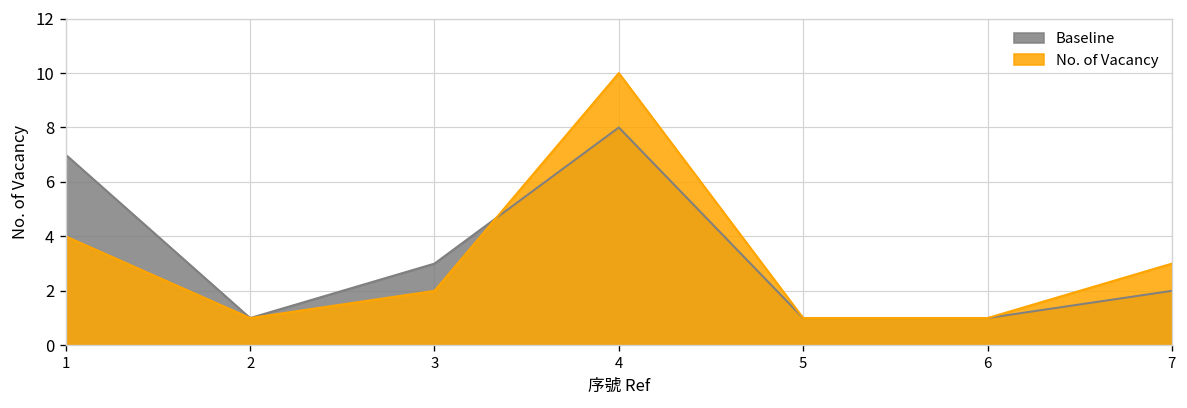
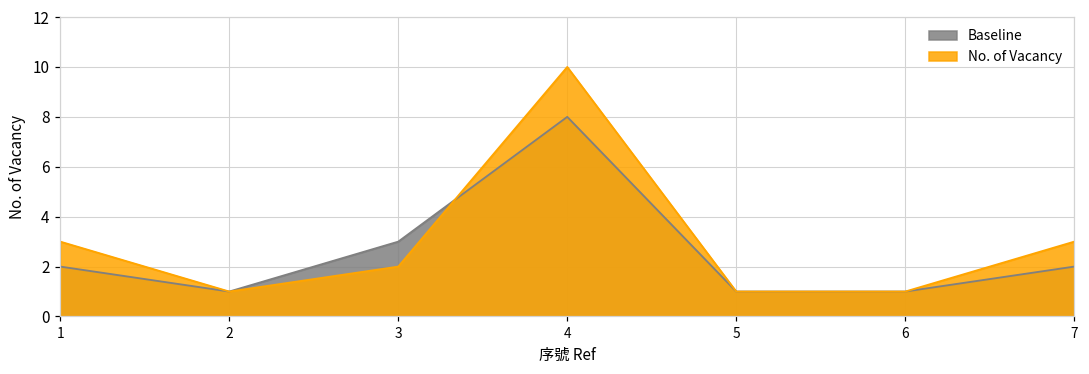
Baseline, 1: 7 -> 2
No. of Vacancy, 1: 4 -> 3
